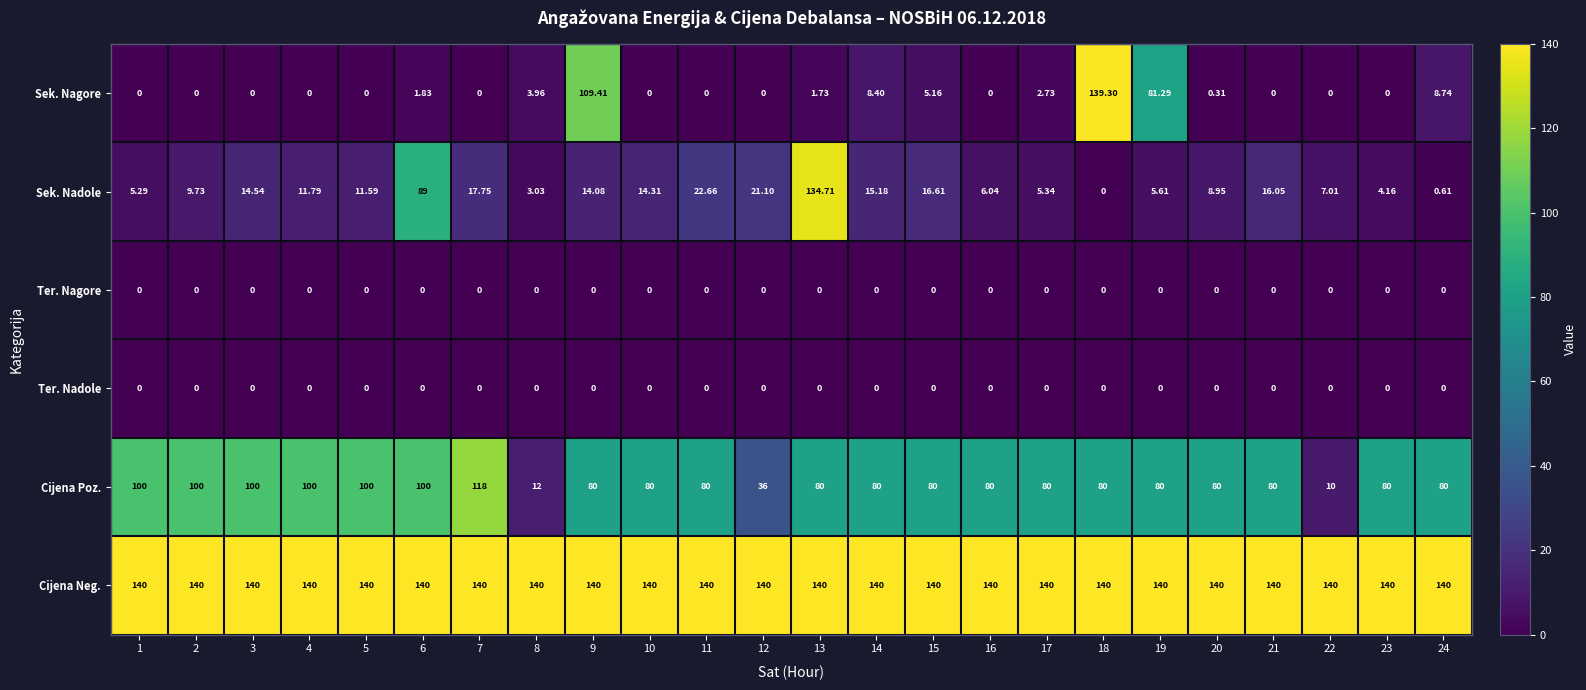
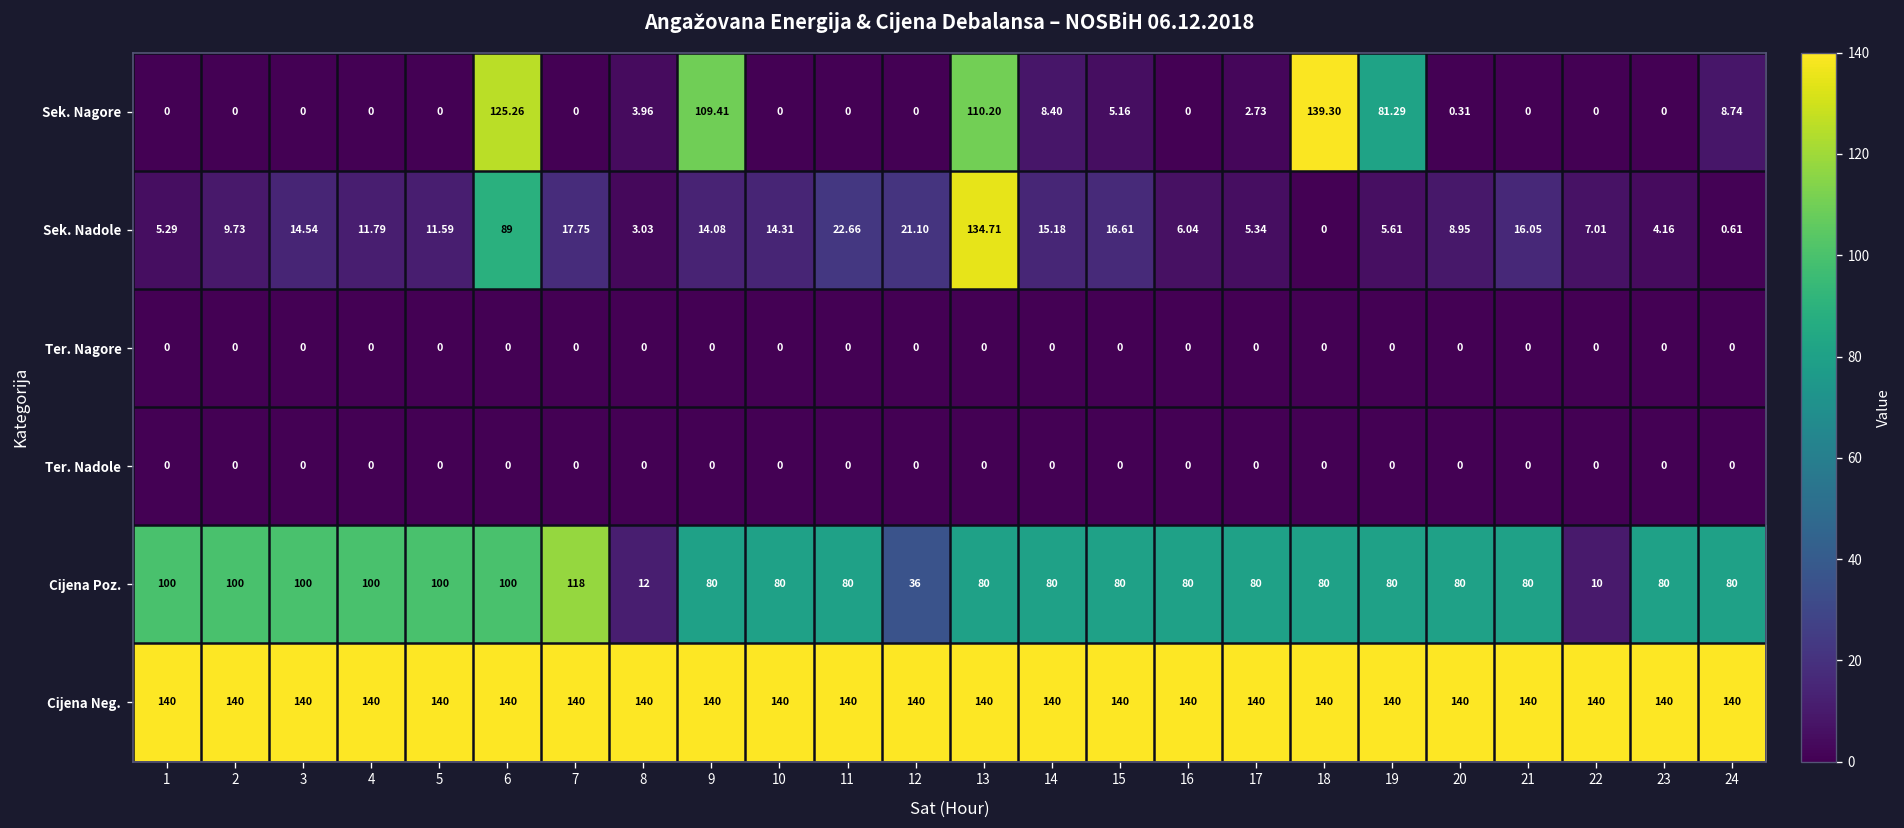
Sek. Nagore, 6: 1.83 -> 125.26
Sek. Nagore, 13: 1.73 -> 110.20
